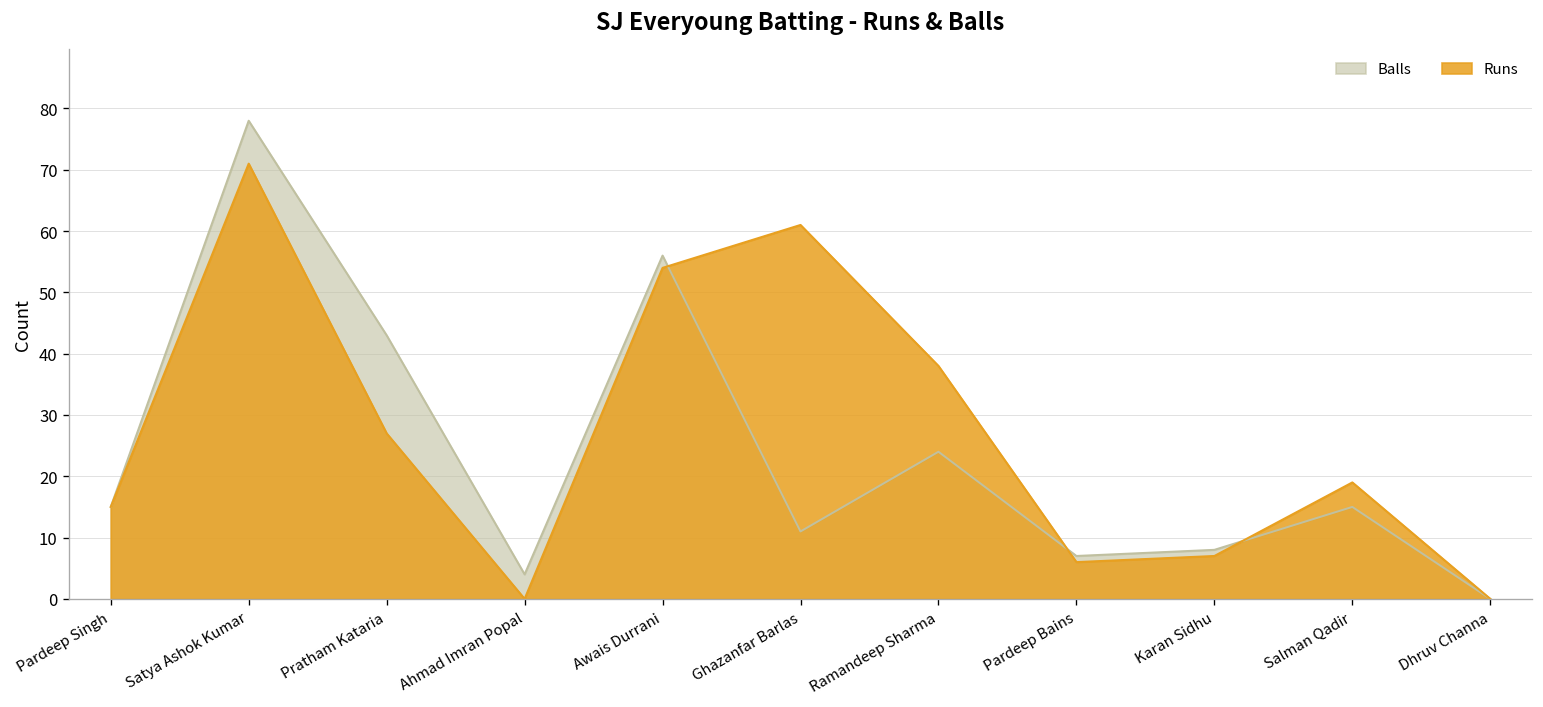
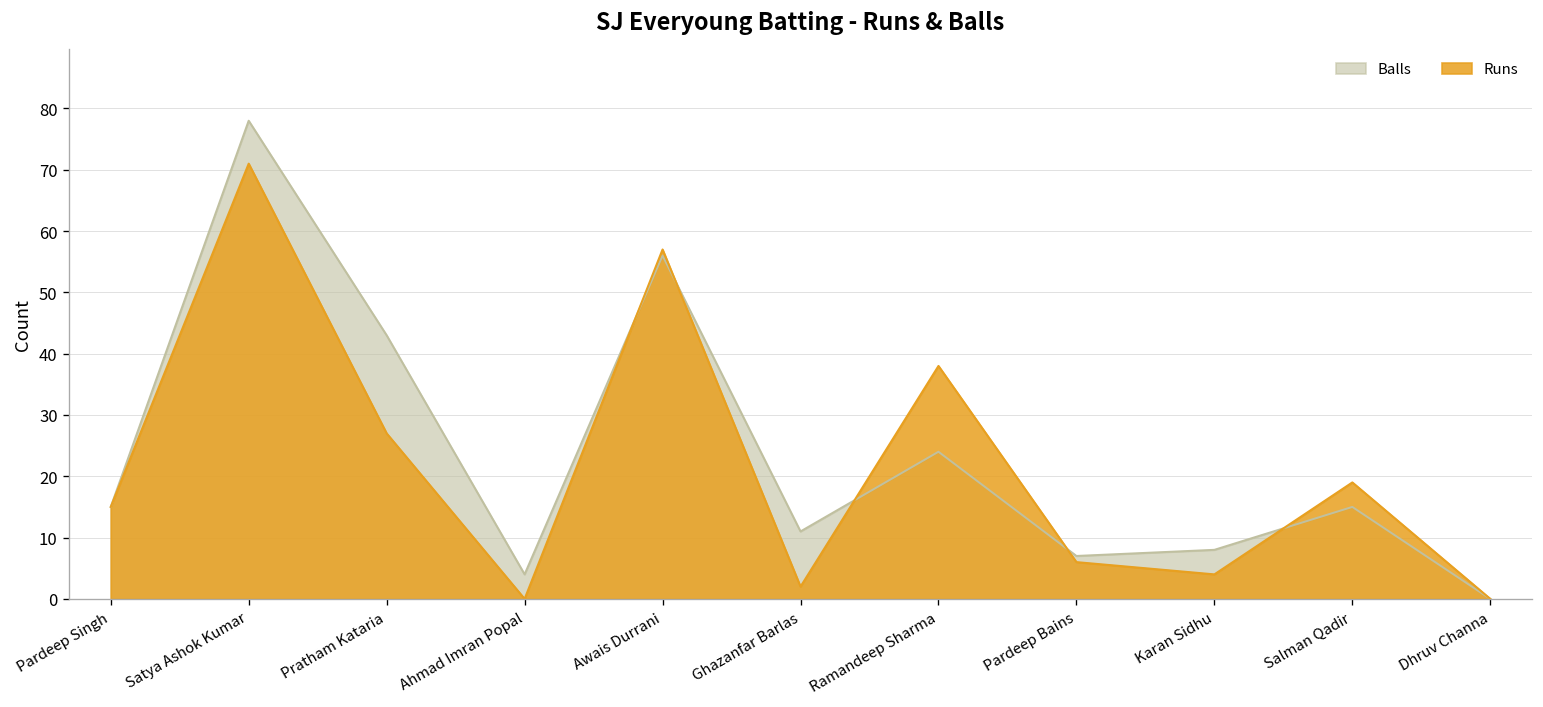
Runs, Awais Durrani: 54 -> 57
Runs, Ghazanfar Barlas: 61 -> 2
Runs, Karan Sidhu: 7 -> 4
